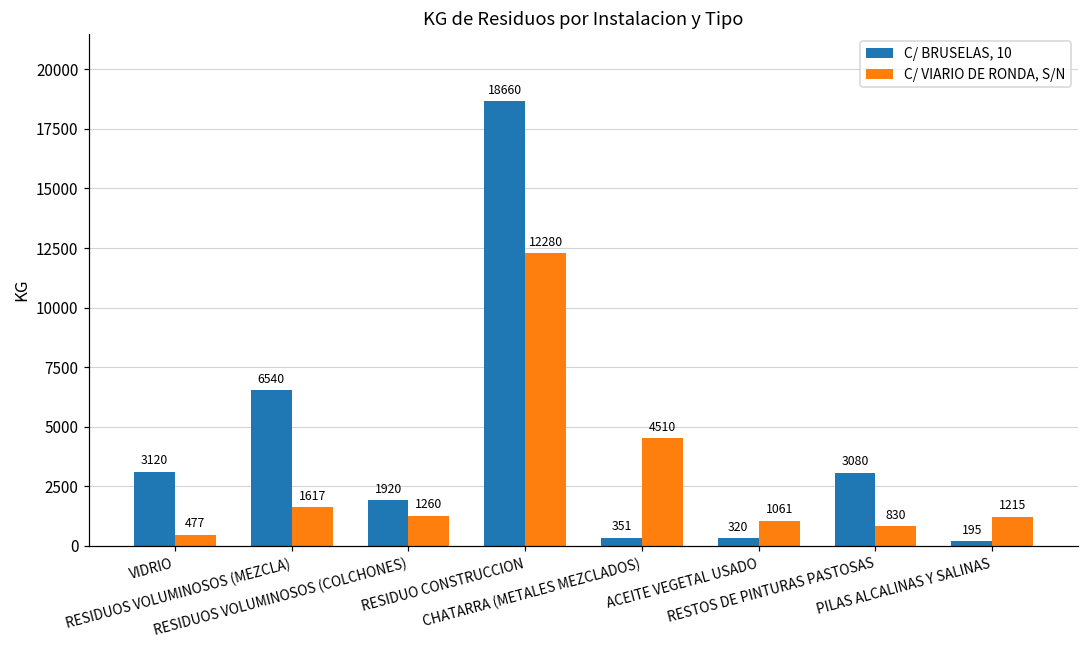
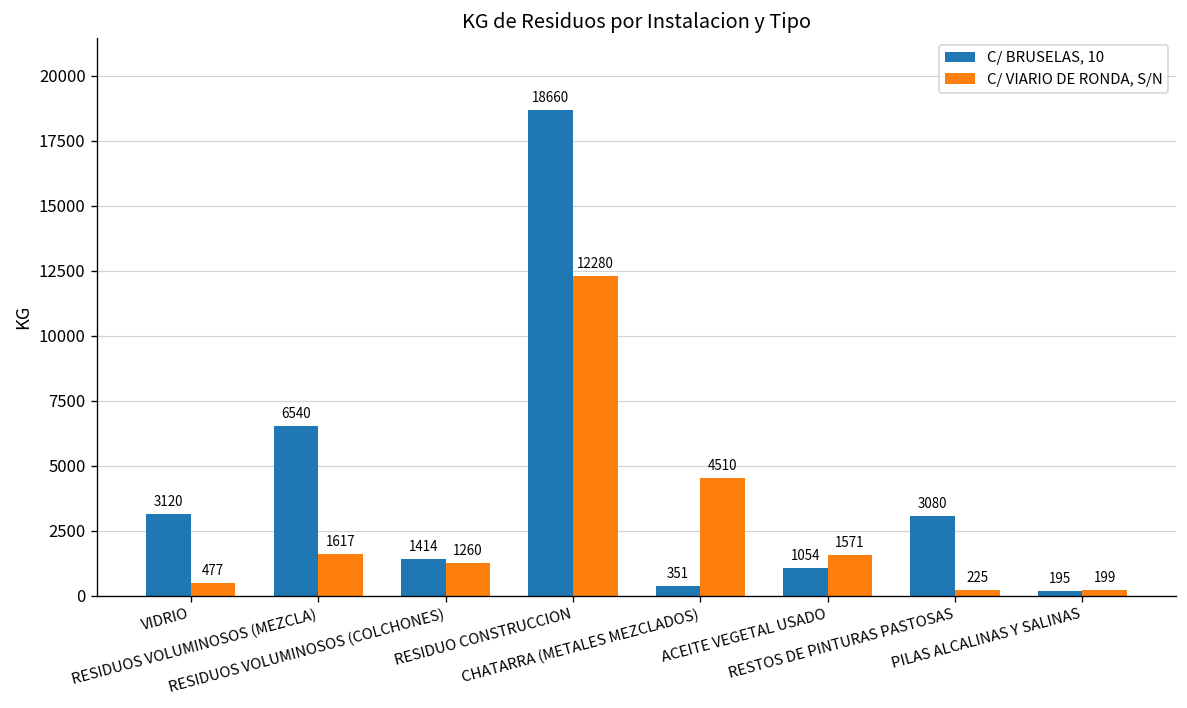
C/ BRUSELAS, 10, RESIDUOS VOLUMINOSOS (COLCHONES): 1920 -> 1414
C/ BRUSELAS, 10, ACEITE VEGETAL USADO: 320 -> 1054
C/ VIARIO DE RONDA, S/N, ACEITE VEGETAL USADO: 1061 -> 1571
C/ VIARIO DE RONDA, S/N, RESTOS DE PINTURAS PASTOSAS: 830 -> 225
C/ VIARIO DE RONDA, S/N, PILAS ALCALINAS Y SALINAS: 1215 -> 199
